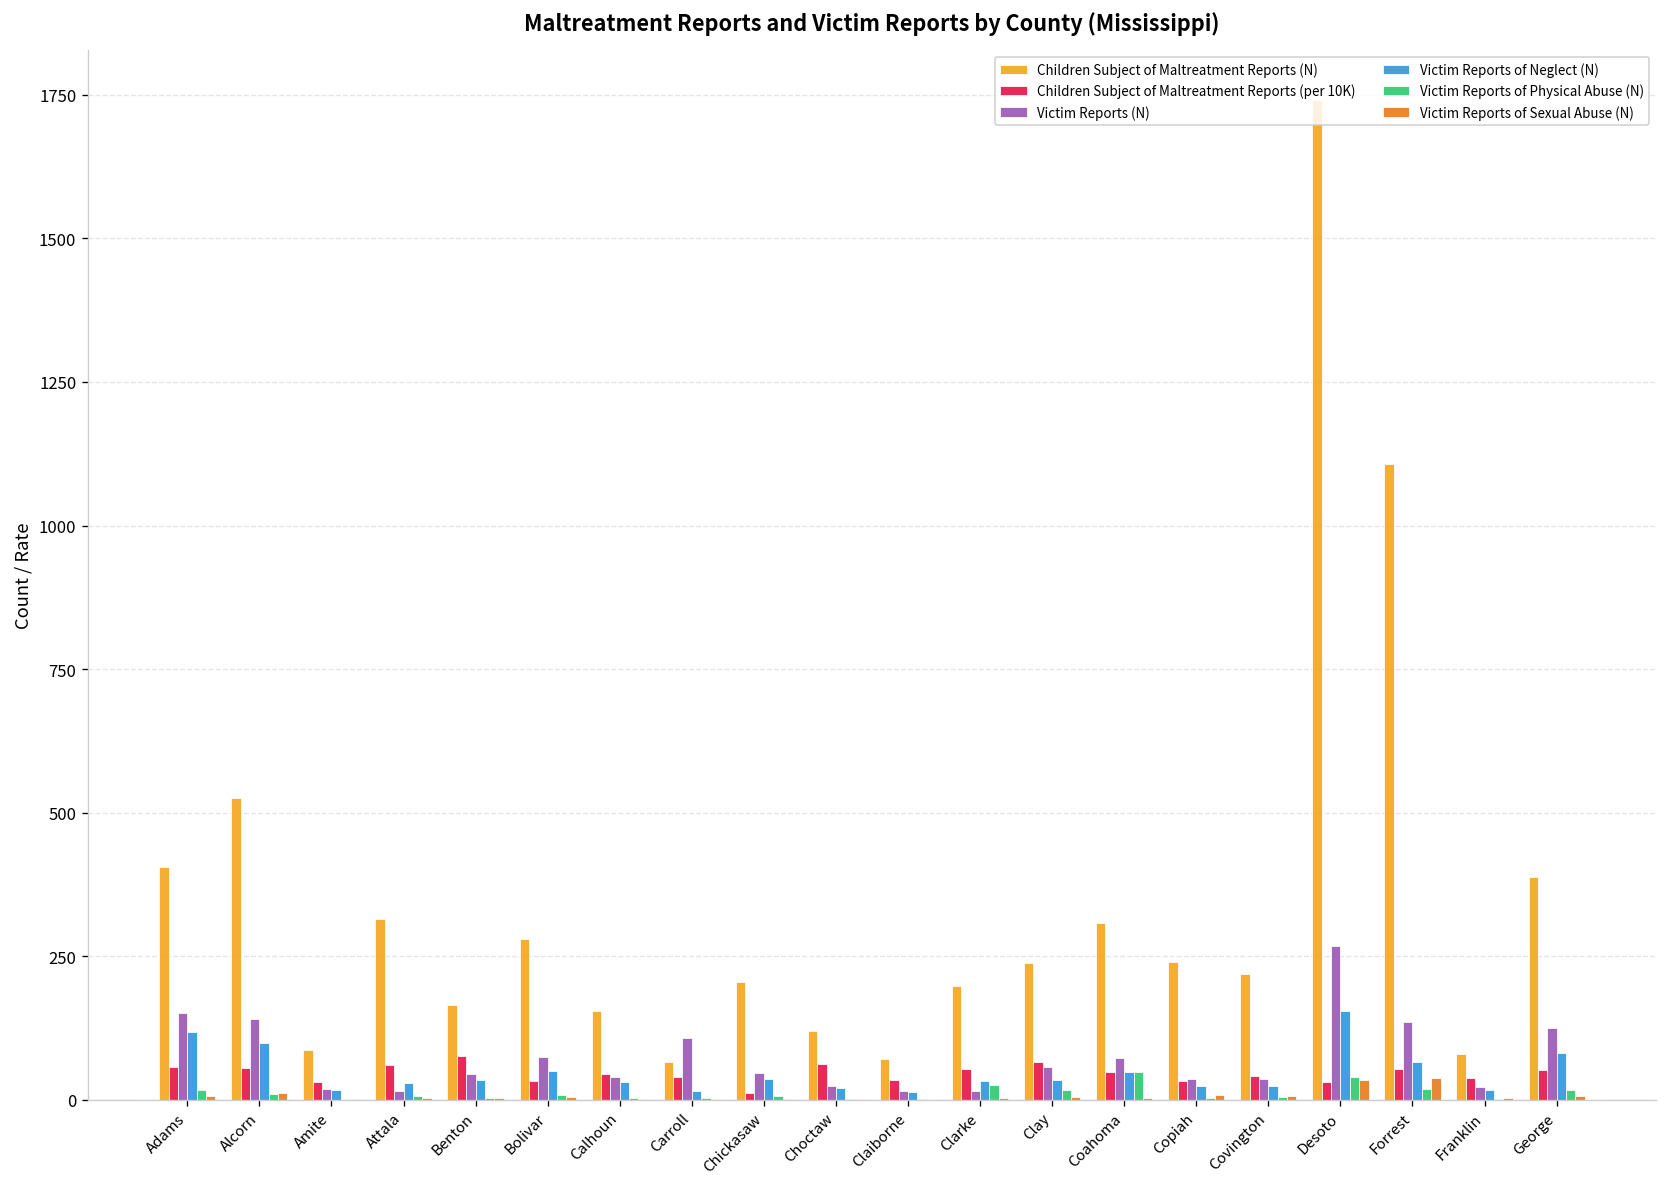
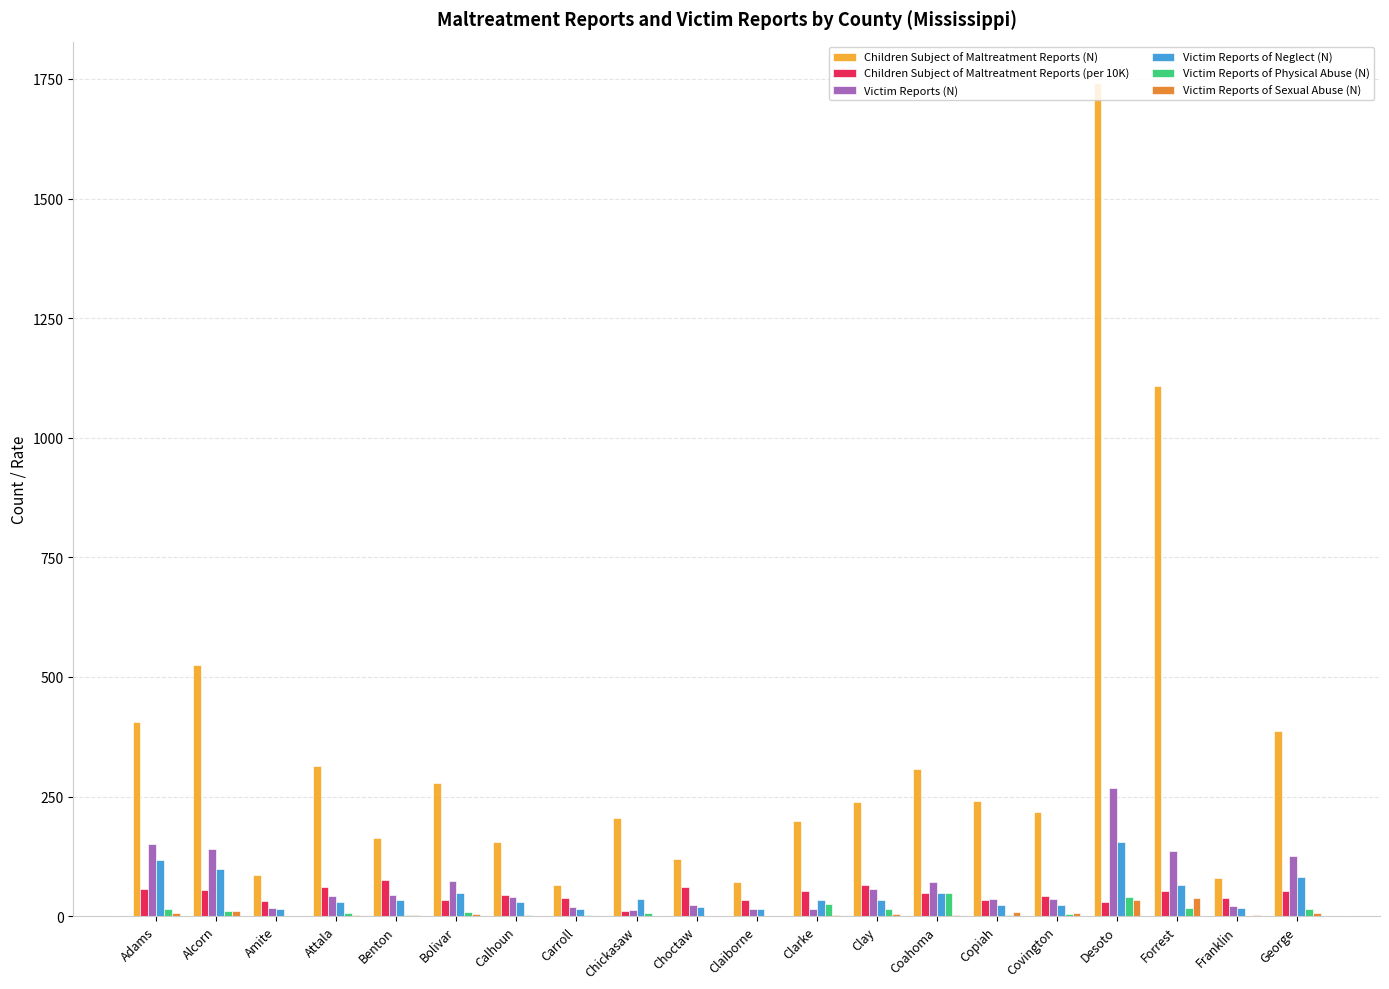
Victim Reports (N), Attala: 20 -> 40
Victim Reports (N), Carroll: 110 -> 20
Victim Reports (N), Chickasaw: 50 -> 10
